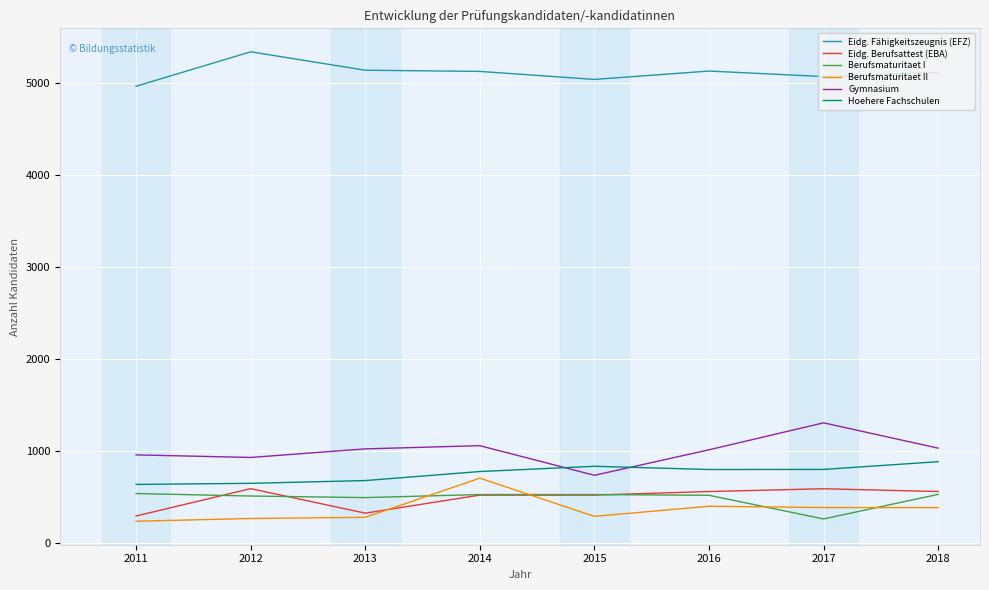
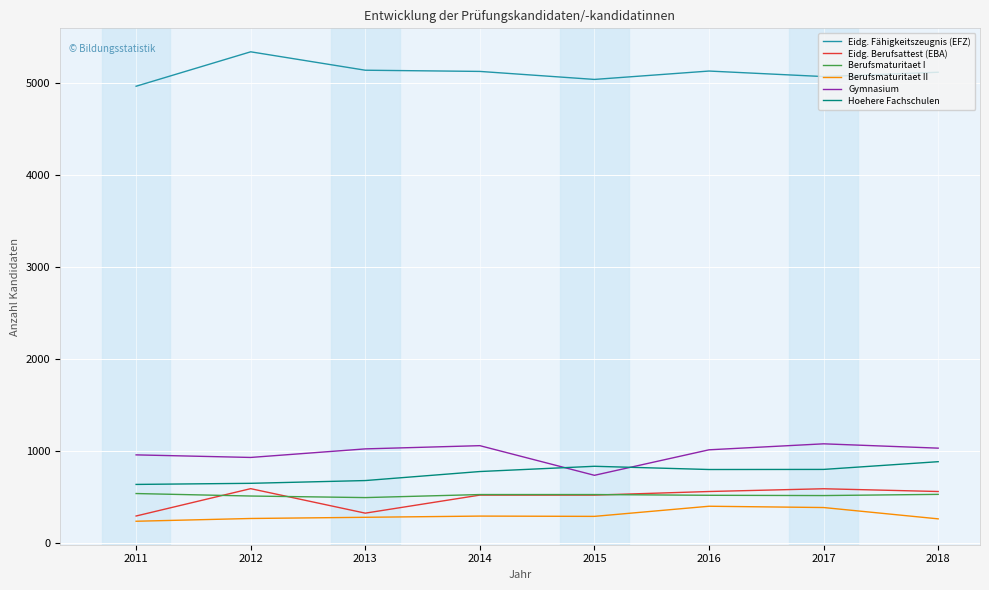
Berufsmaturitaet II, 2014: 700 -> 300
Berufsmaturitaet I, 2017: 300 -> 500
Gymnasium, 2017: 1300 -> 1100
Berufsmaturitaet II, 2018: 400 -> 300
